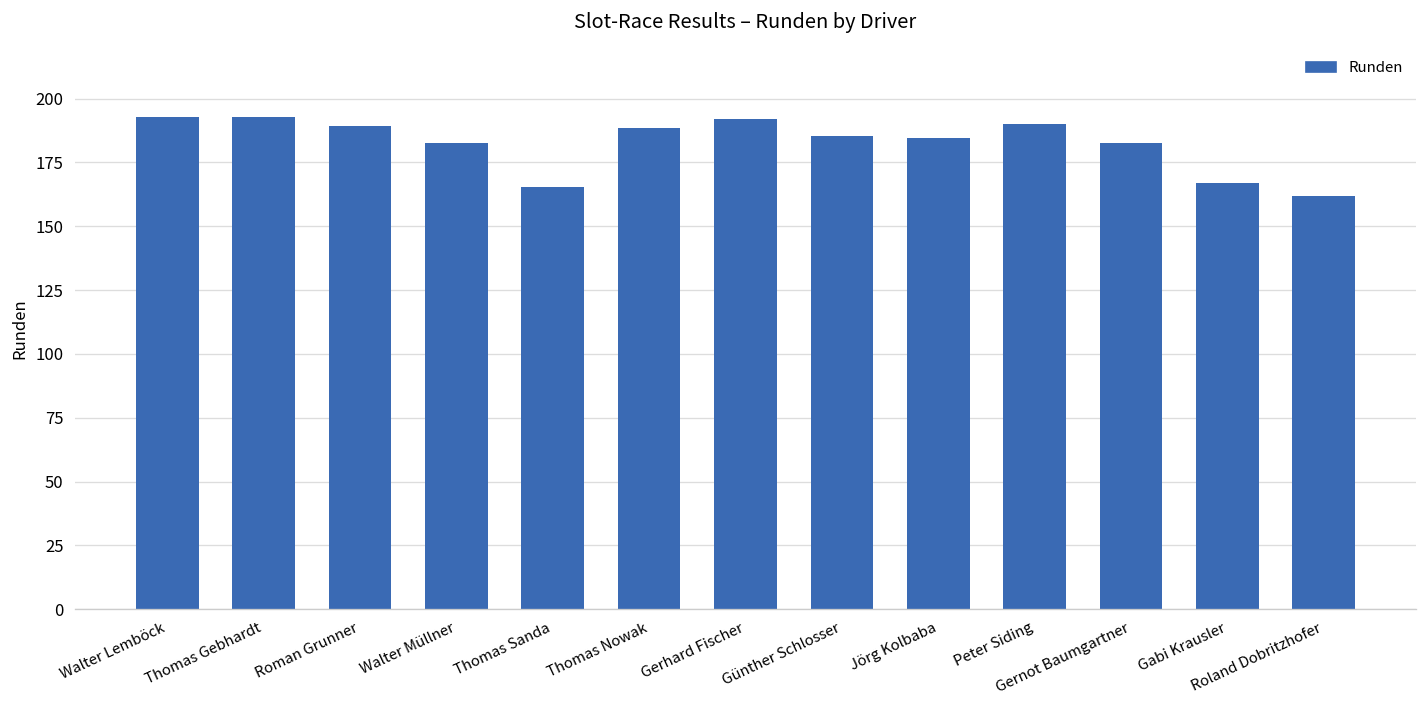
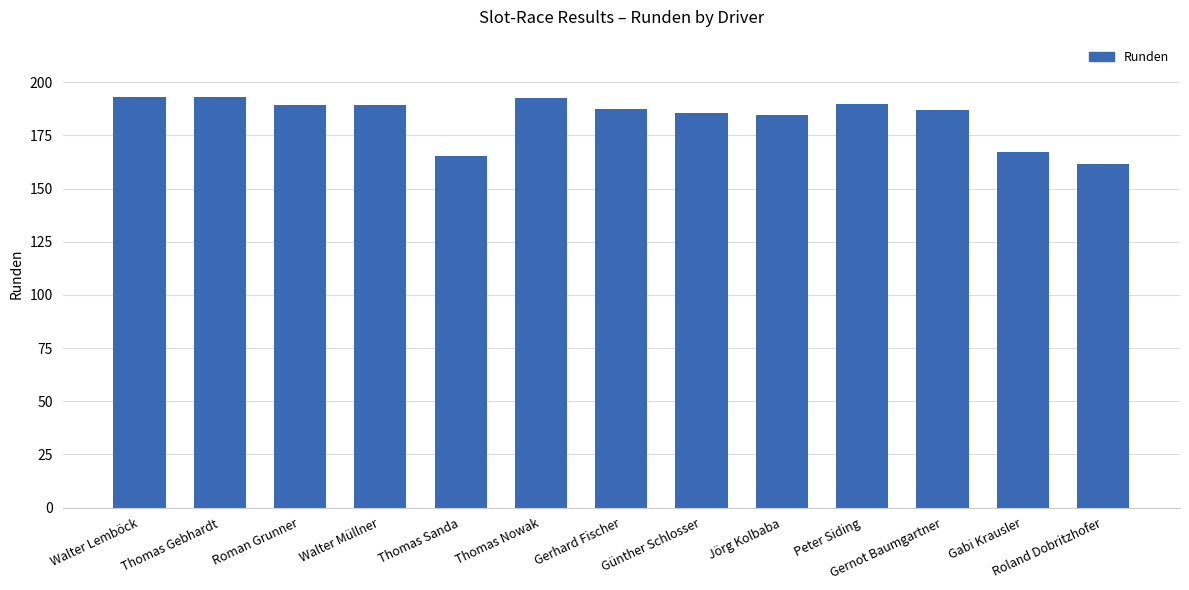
Walter Müllner: 183 -> 189
Thomas Nowak: 188 -> 192
Gerhard Fischer: 192 -> 187
Gernot Baumgartner: 183 -> 187
